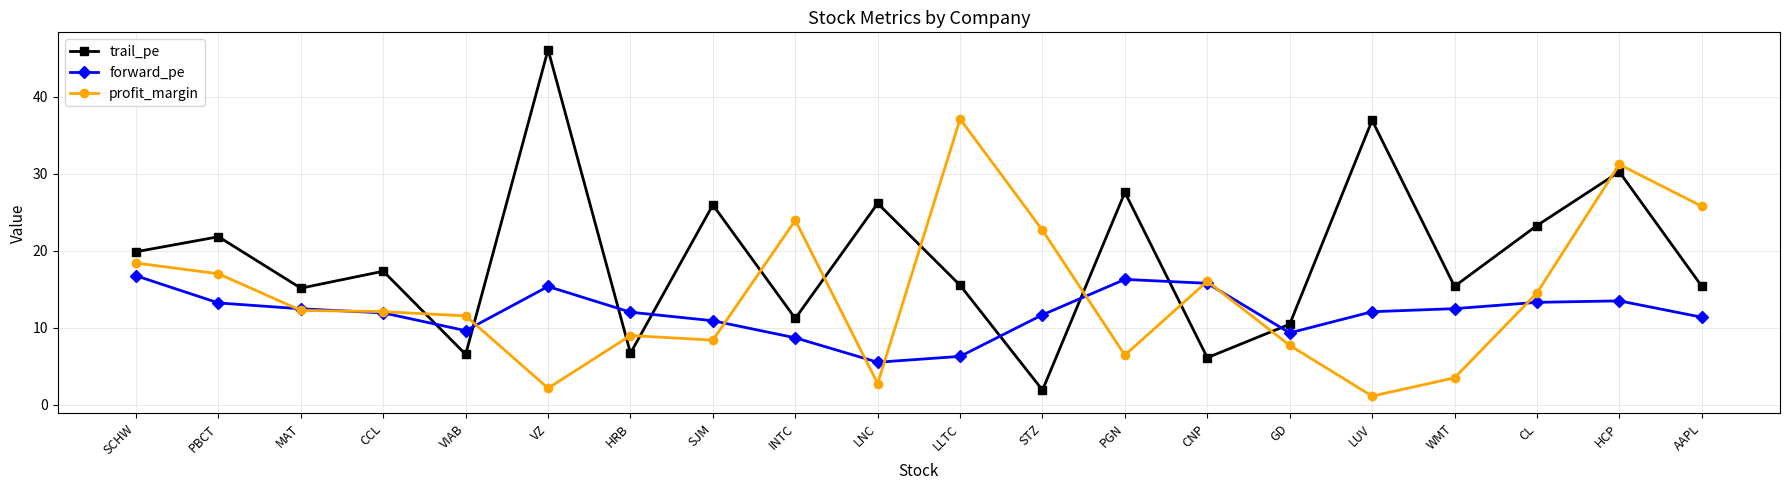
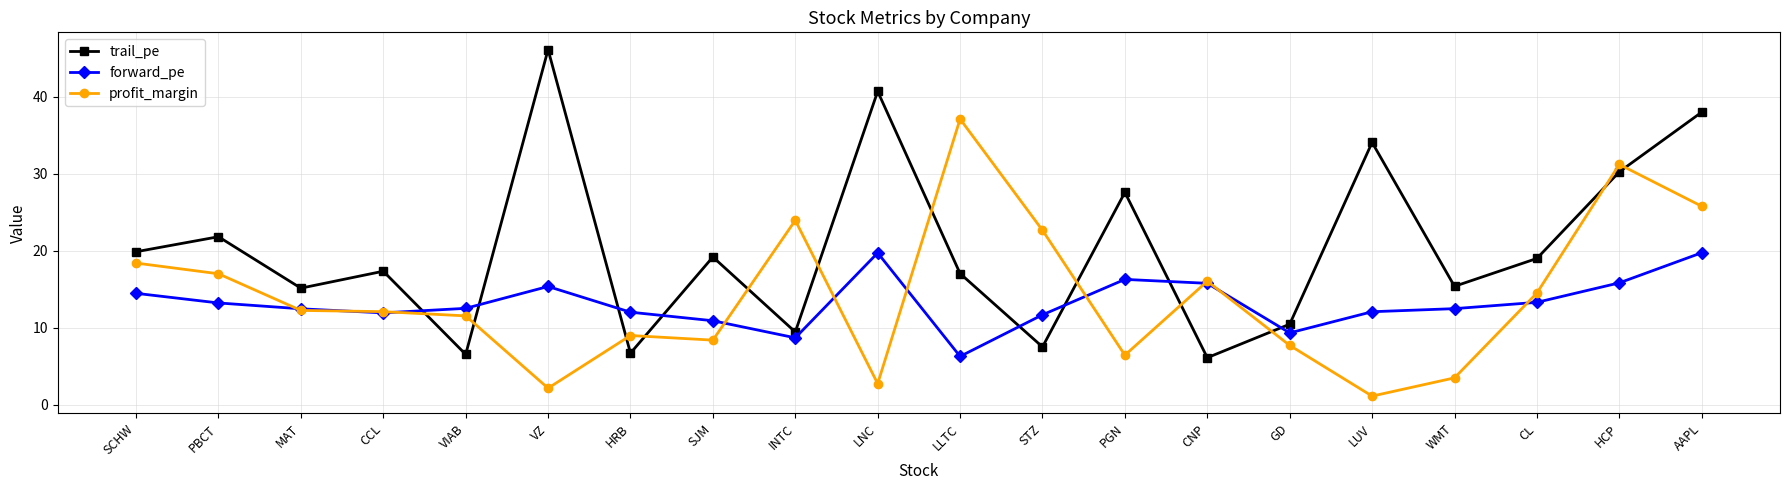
forward_pe, SCHW: 17 -> 14
forward_pe, VIAB: 10 -> 13
trail_pe, SJM: 26 -> 19
trail_pe, INTC: 11 -> 9
trail_pe, LNC: 26 -> 41
forward_pe, LNC: 6 -> 20
trail_pe, LLTC: 16 -> 17
trail_pe, STZ: 2 -> 8
trail_pe, LUV: 37 -> 34
trail_pe, CL: 23 -> 19
forward_pe, HCP: 14 -> 16
trail_pe, AAPL: 15 -> 38
forward_pe, AAPL: 11 -> 20
